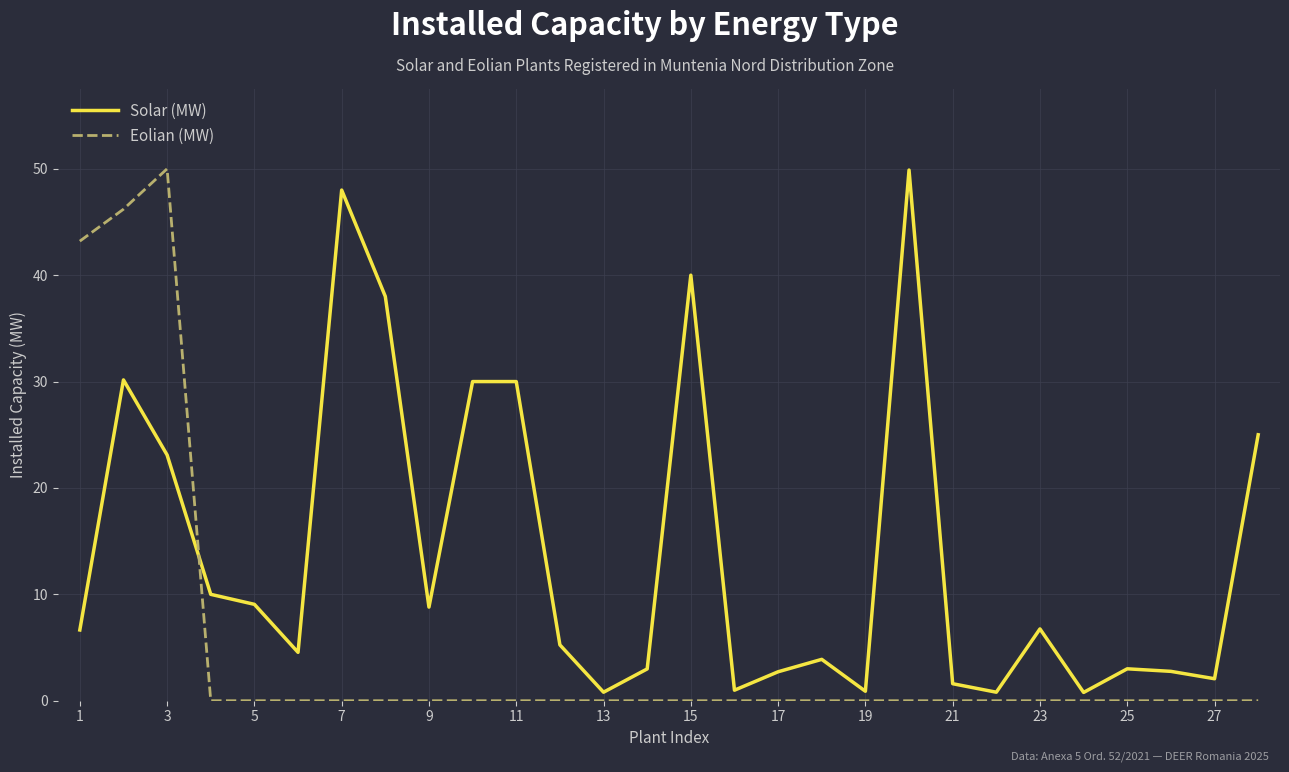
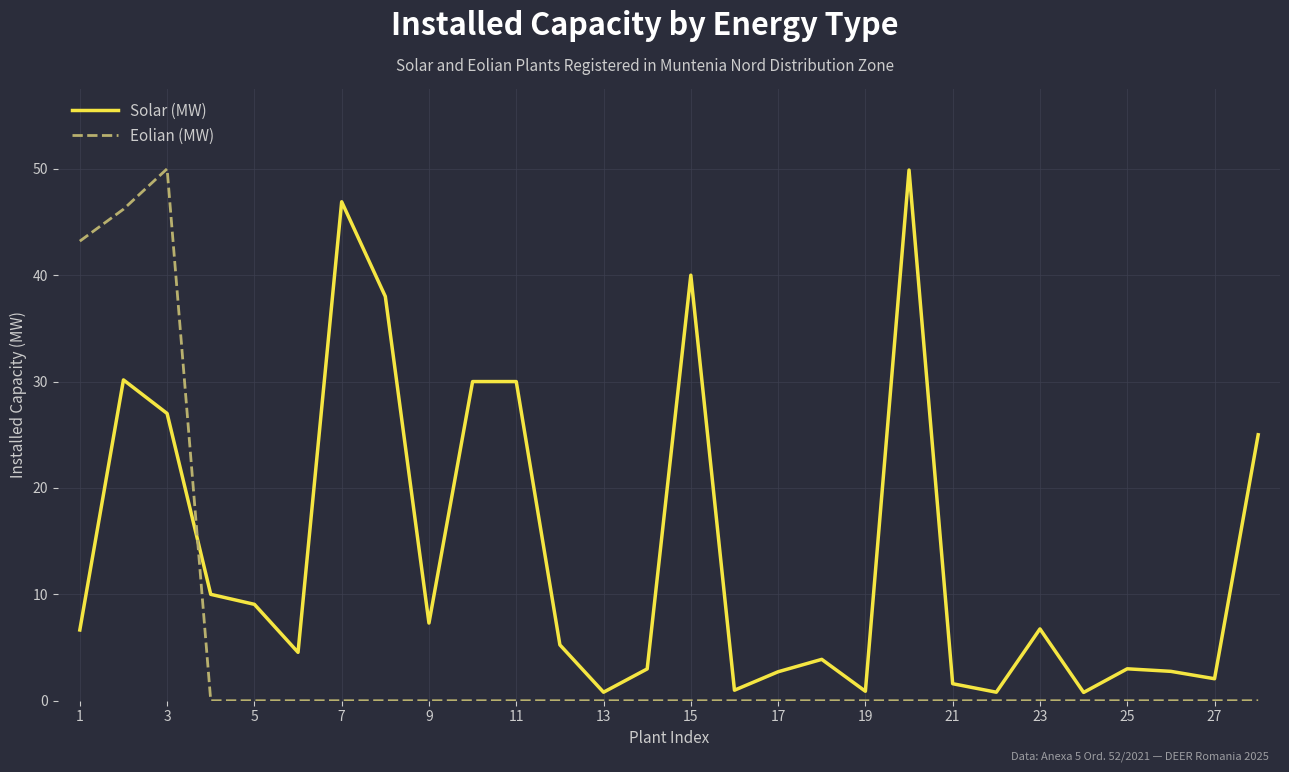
Solar (MW), 3: 23.1 -> 27.0
Solar (MW), 7: 48.0 -> 46.9
Solar (MW), 9: 8.8 -> 7.3
